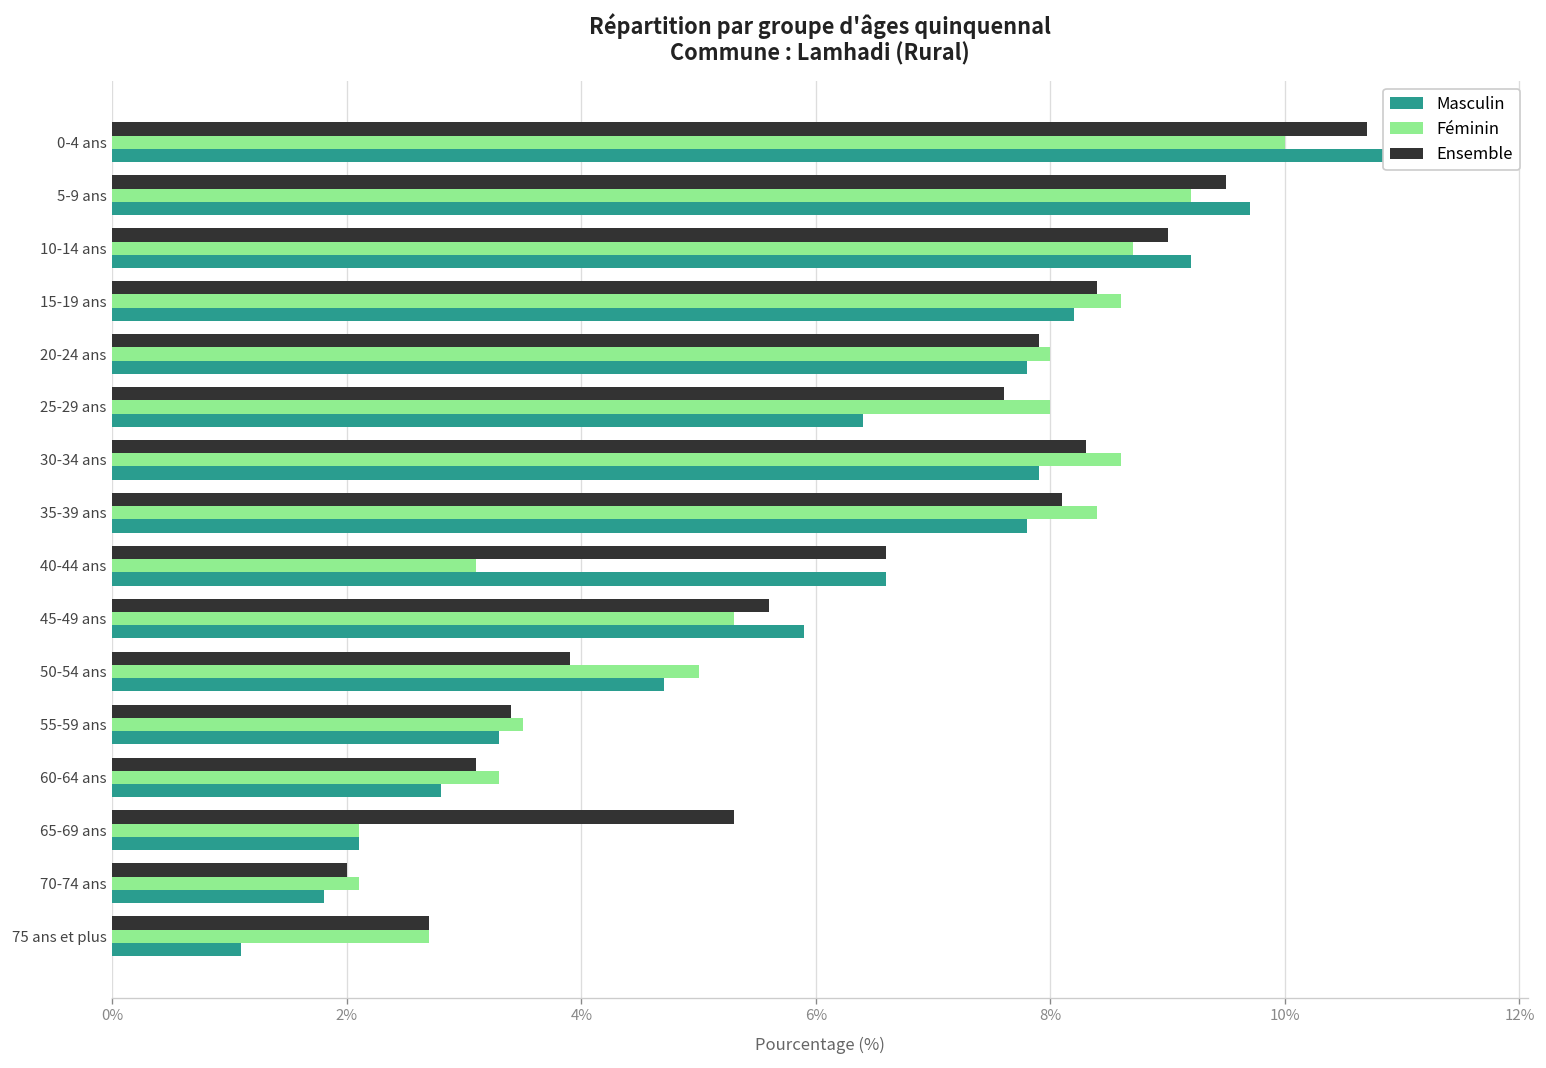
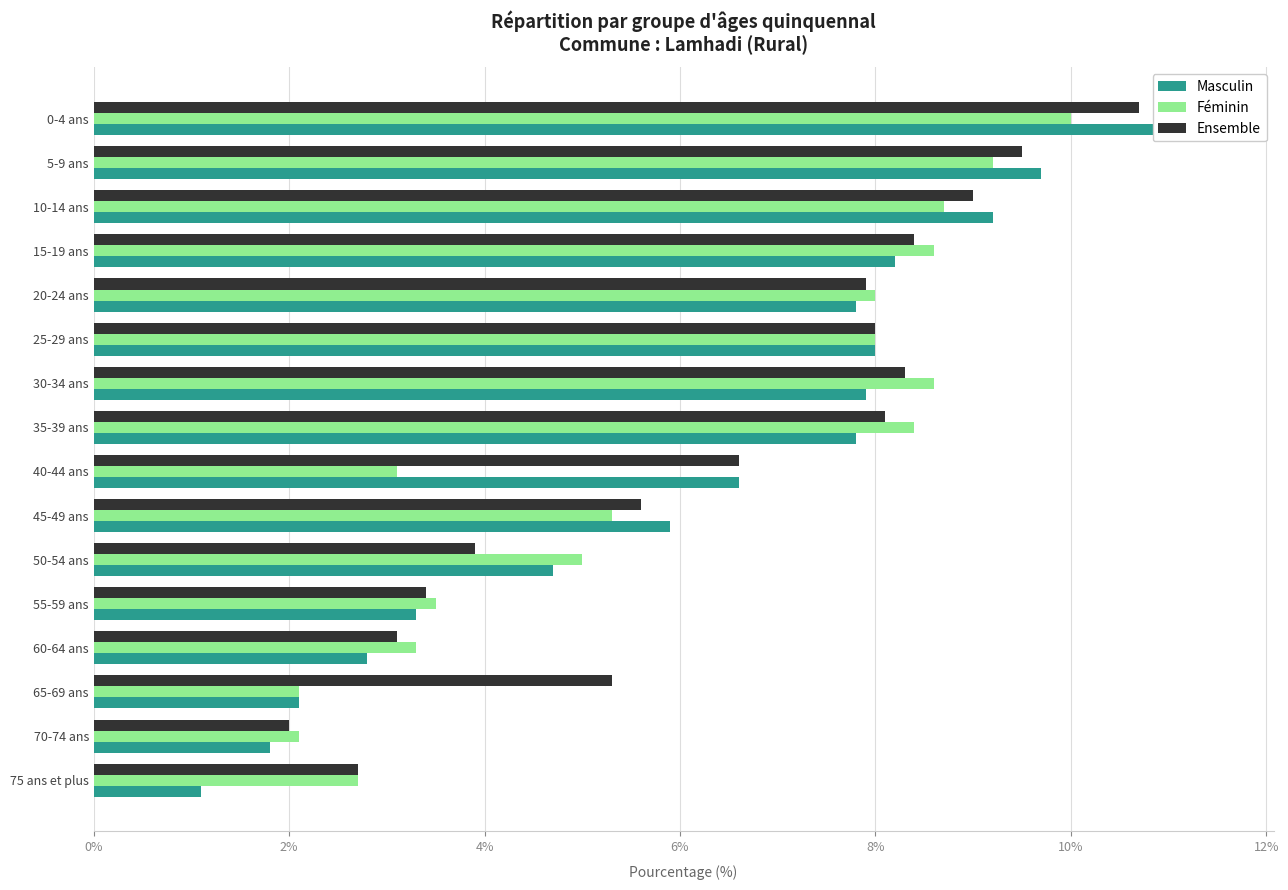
Ensemble, 25-29 ans: 7.6% -> 8.0%
Masculin, 25-29 ans: 6.4% -> 8.0%
